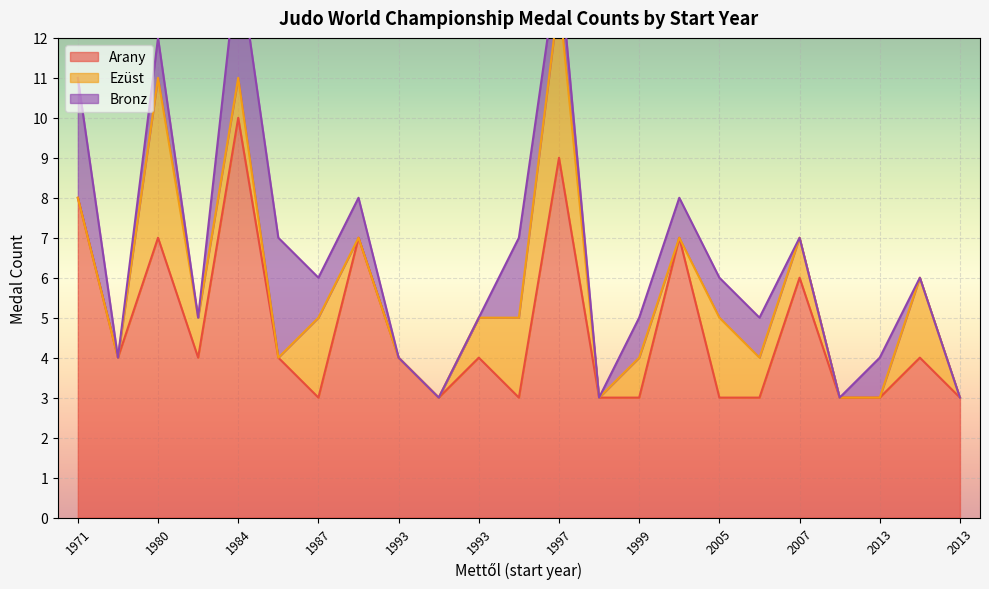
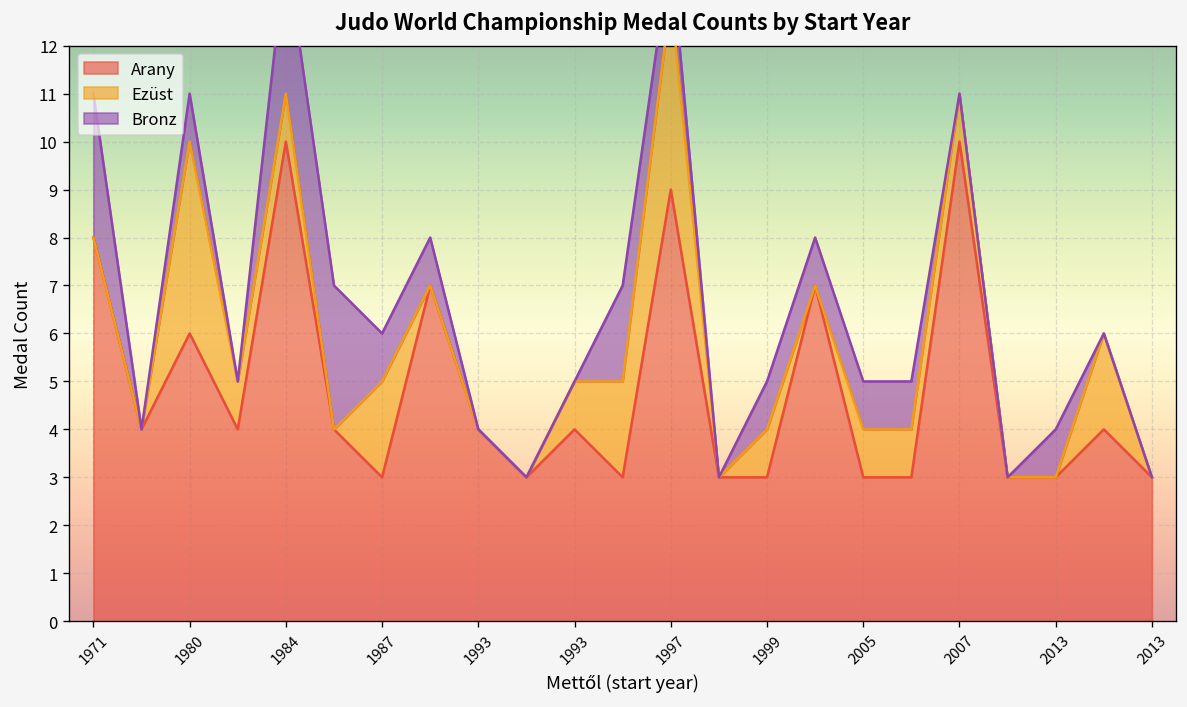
Arany, 1980: 7 -> 6
Ezüst, 2005: 2 -> 1
Arany, 2007: 6 -> 10
